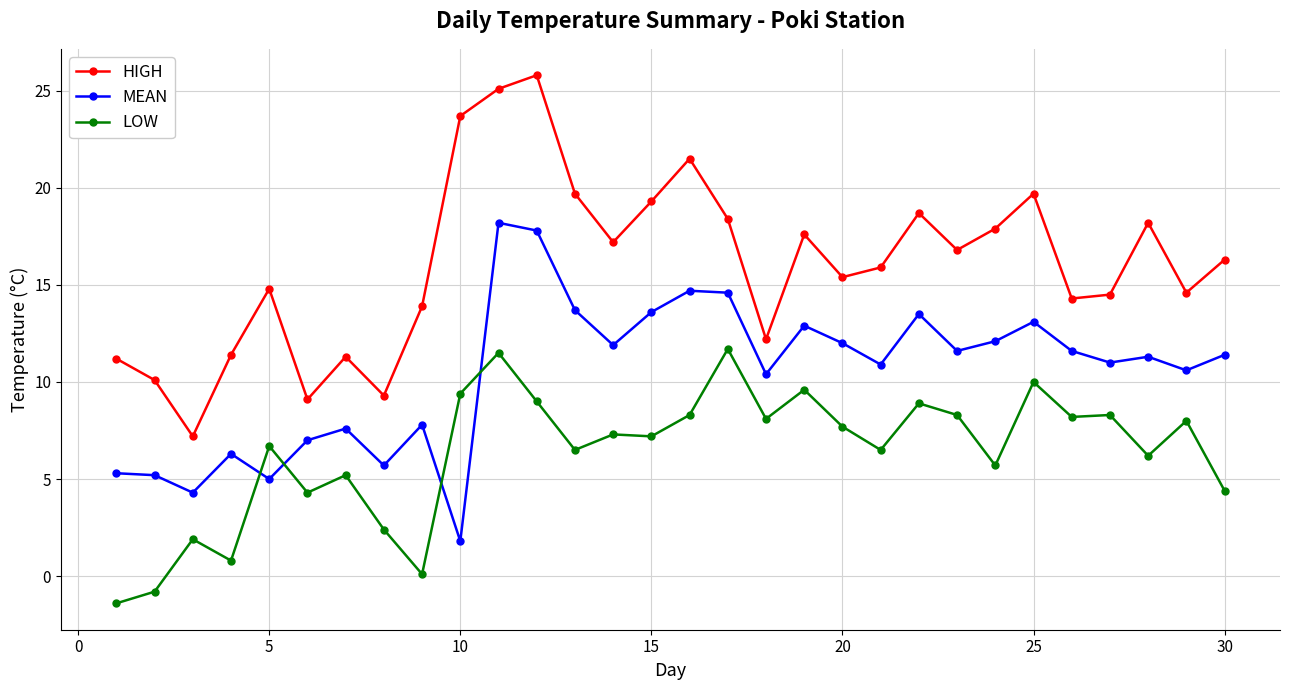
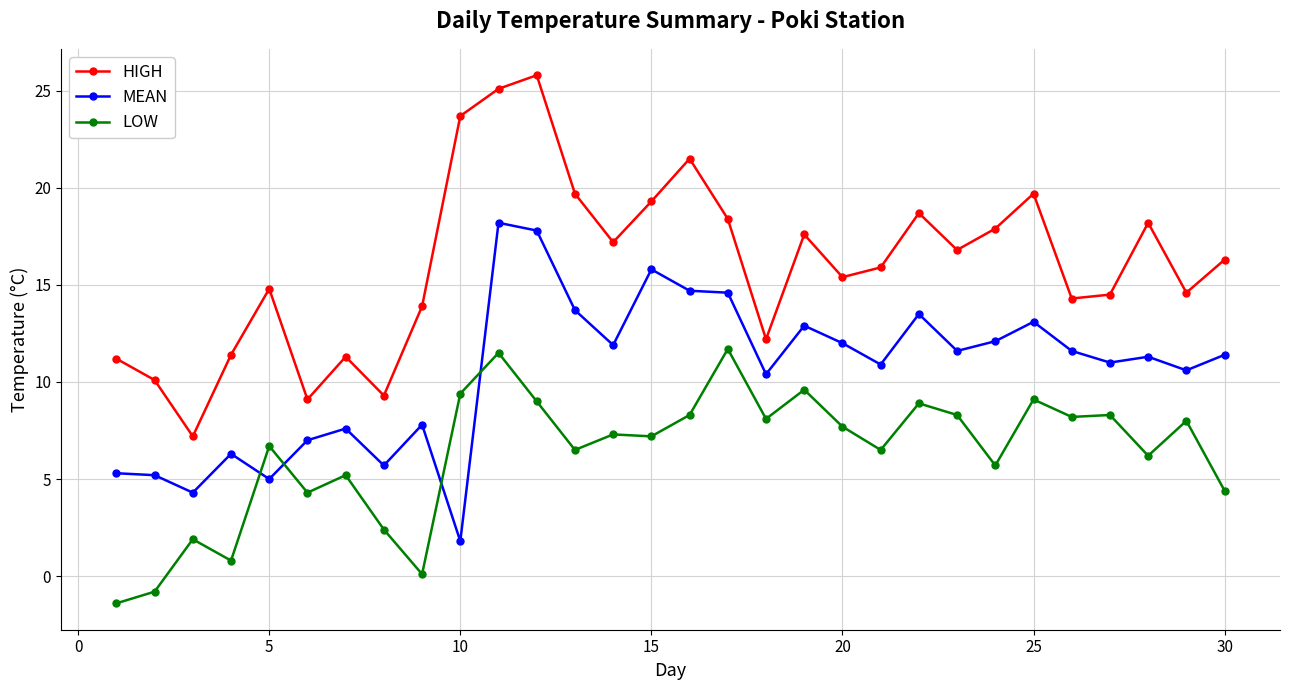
MEAN, 15: 13.6 -> 15.8
LOW, 25: 10.0 -> 9.1
